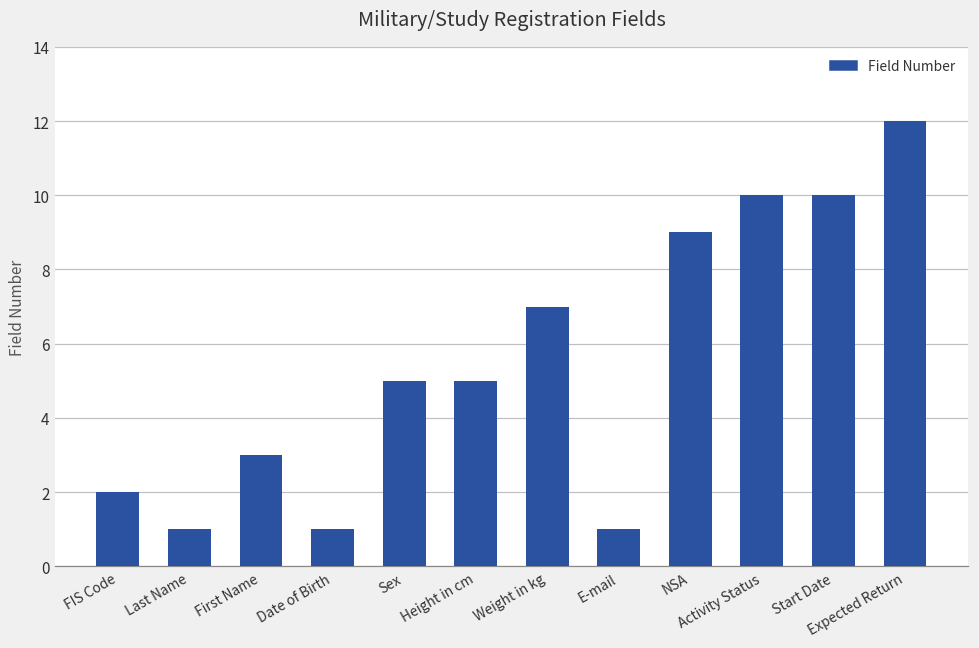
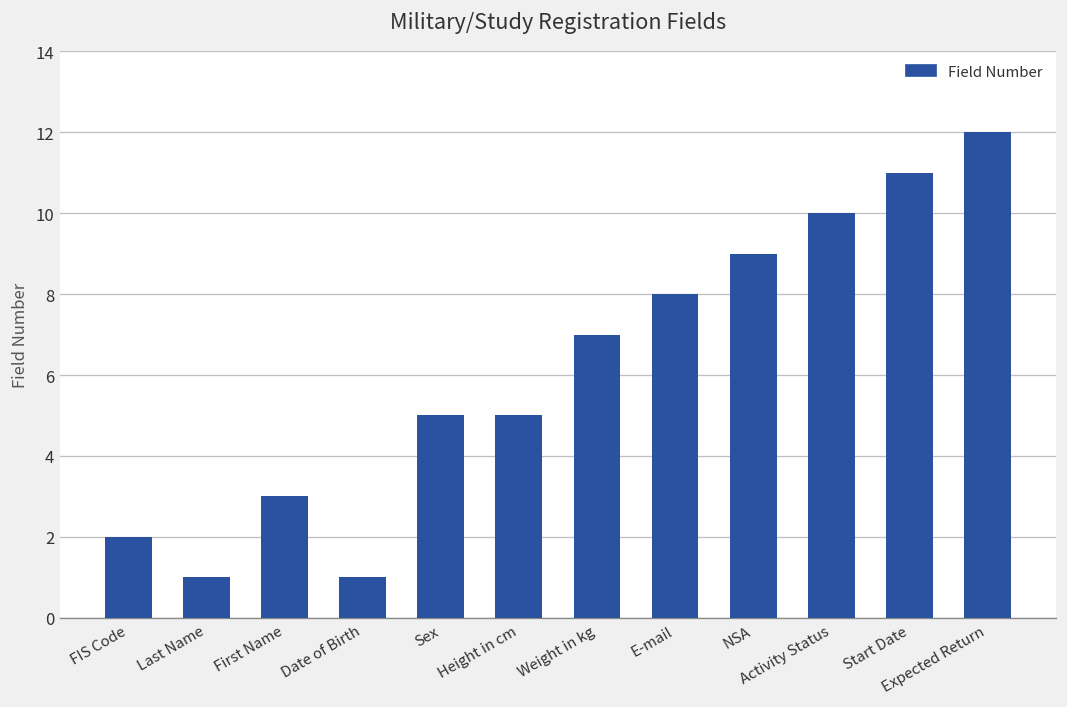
E-mail: 1 -> 8
Start Date: 10 -> 11
